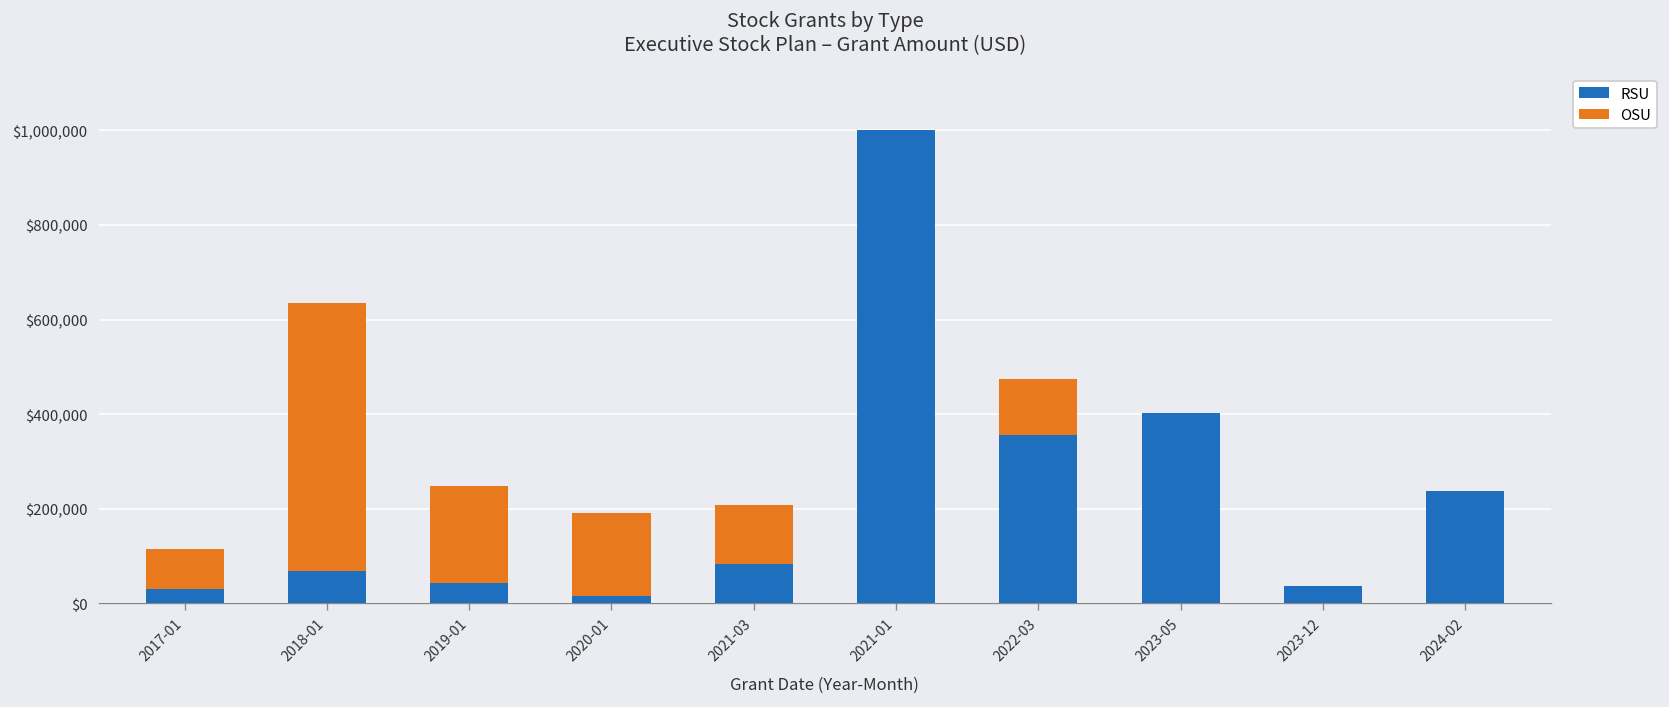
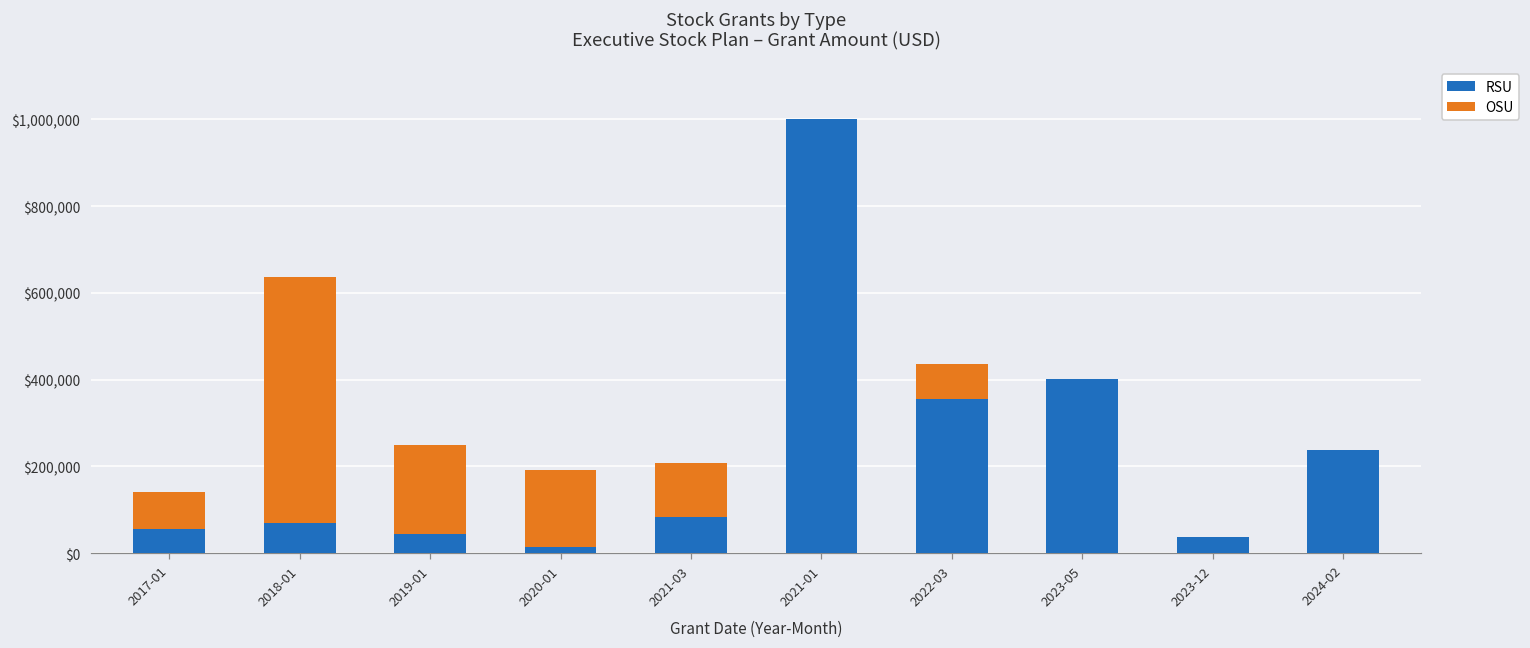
RSU, 2017-01: $30,000 -> $60,000
OSU, 2022-03: $120,000 -> $80,000
